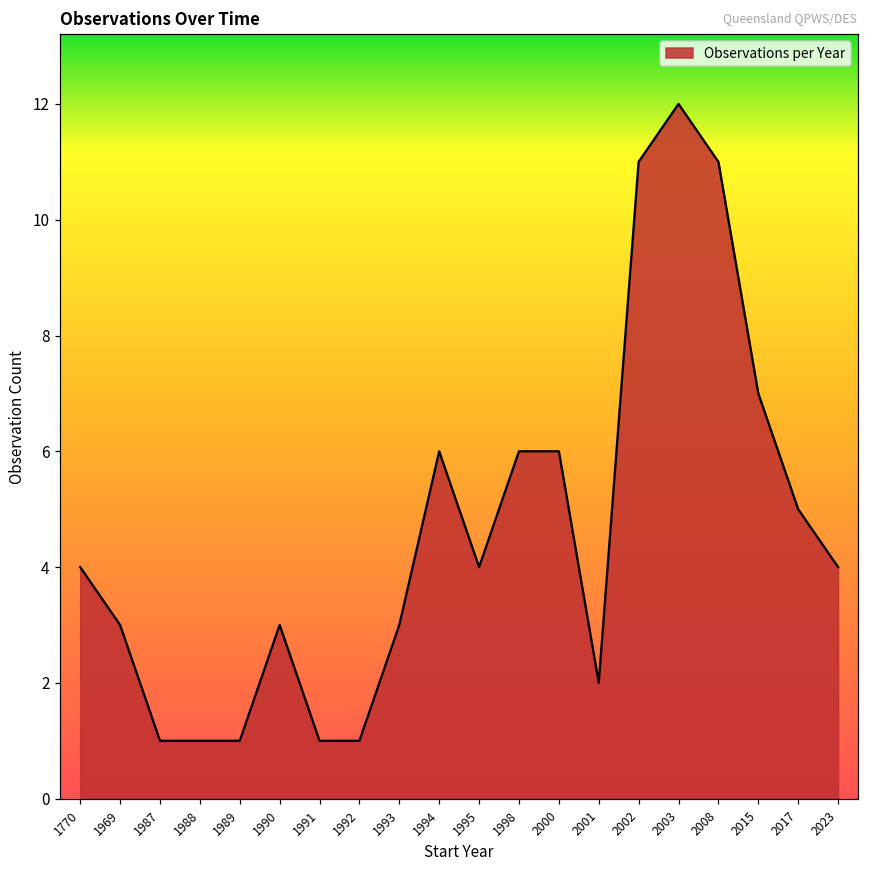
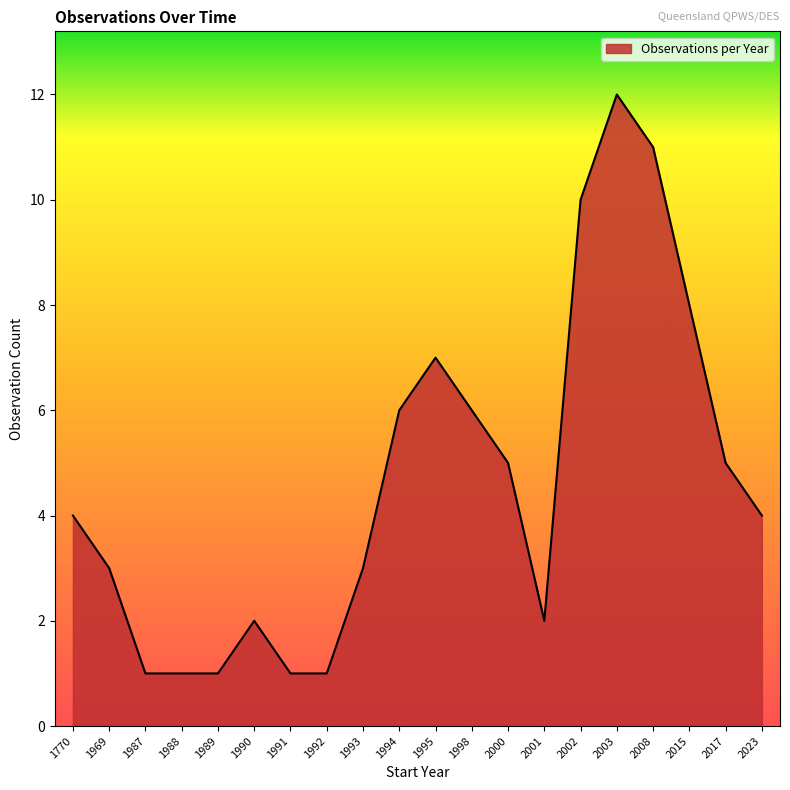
1990: 3 -> 2
1995: 4 -> 7
2000: 6 -> 5
2002: 11 -> 10
2015: 7 -> 8
